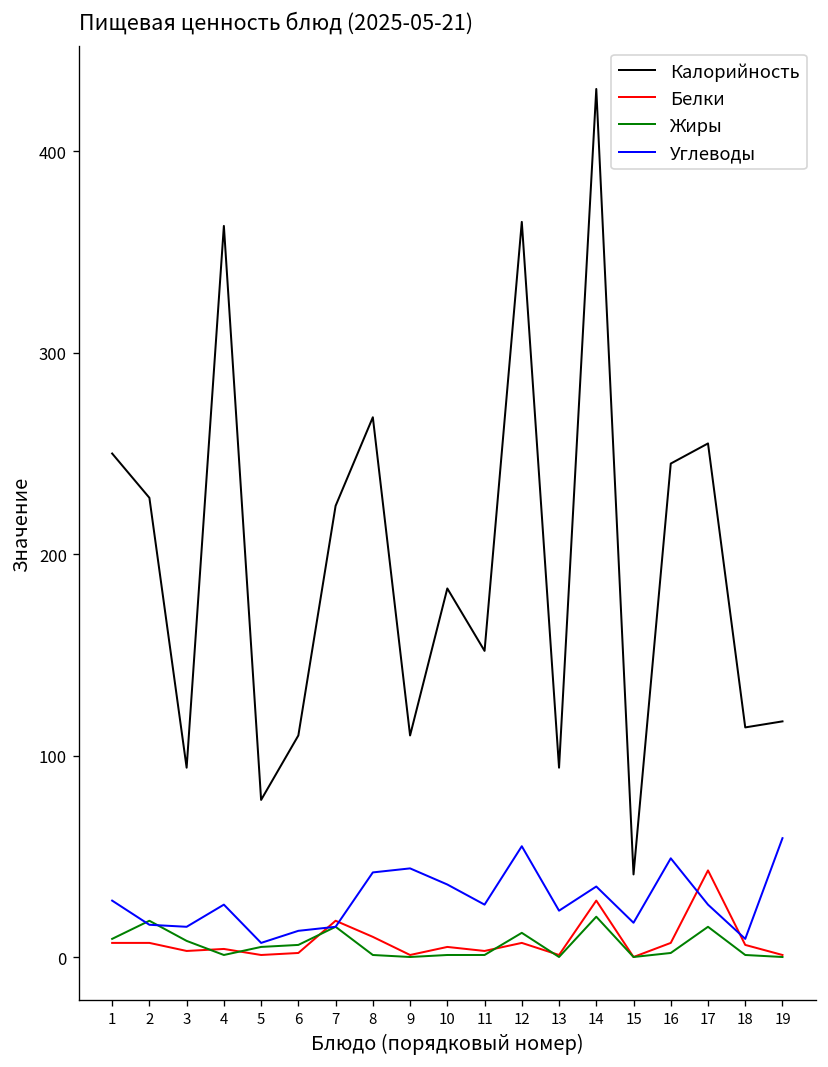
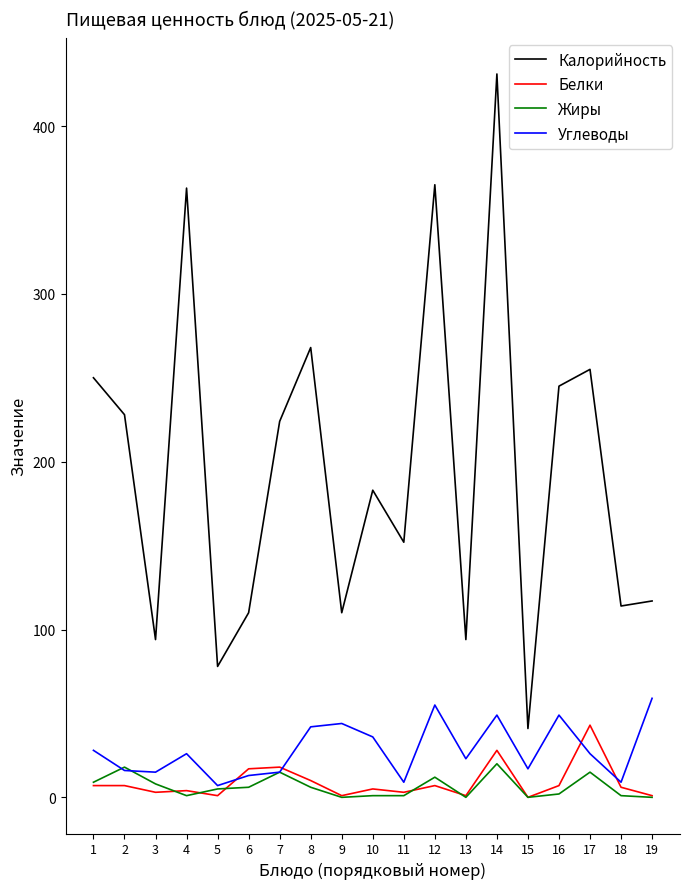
Белки, 6: 2 -> 17
Жиры, 8: 1 -> 6
Углеводы, 11: 26 -> 9
Углеводы, 14: 35 -> 49
